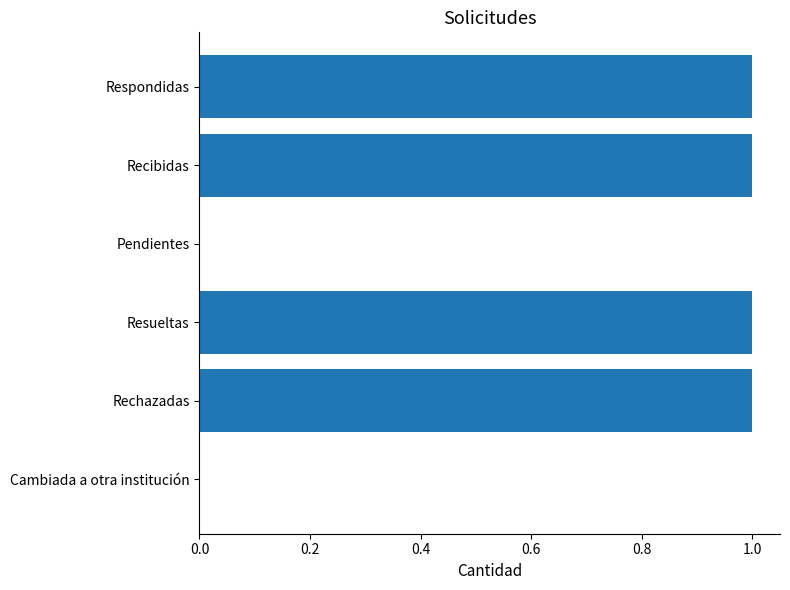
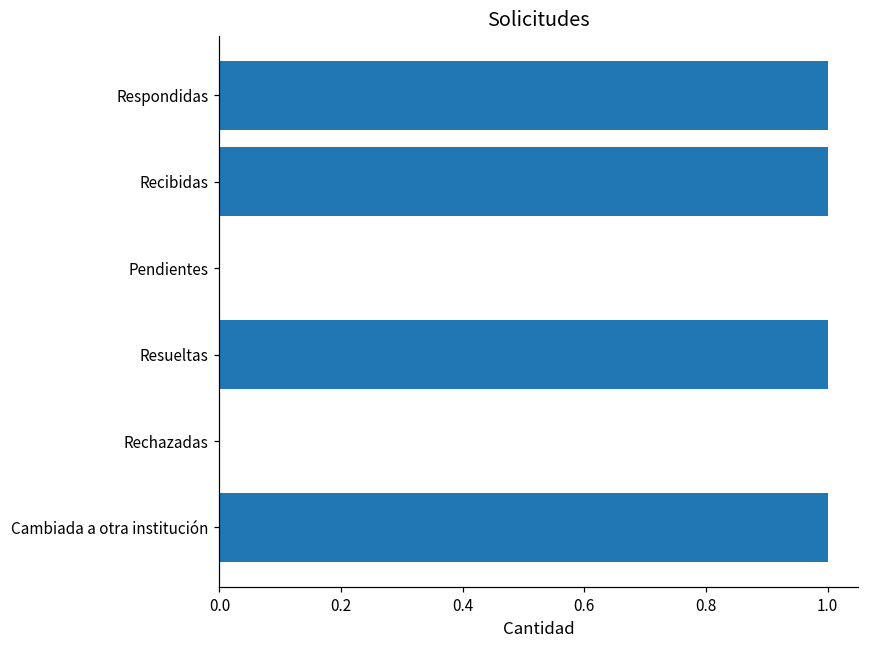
Rechazadas: 1 -> 0
Cambiada a otra institución: 0 -> 1
